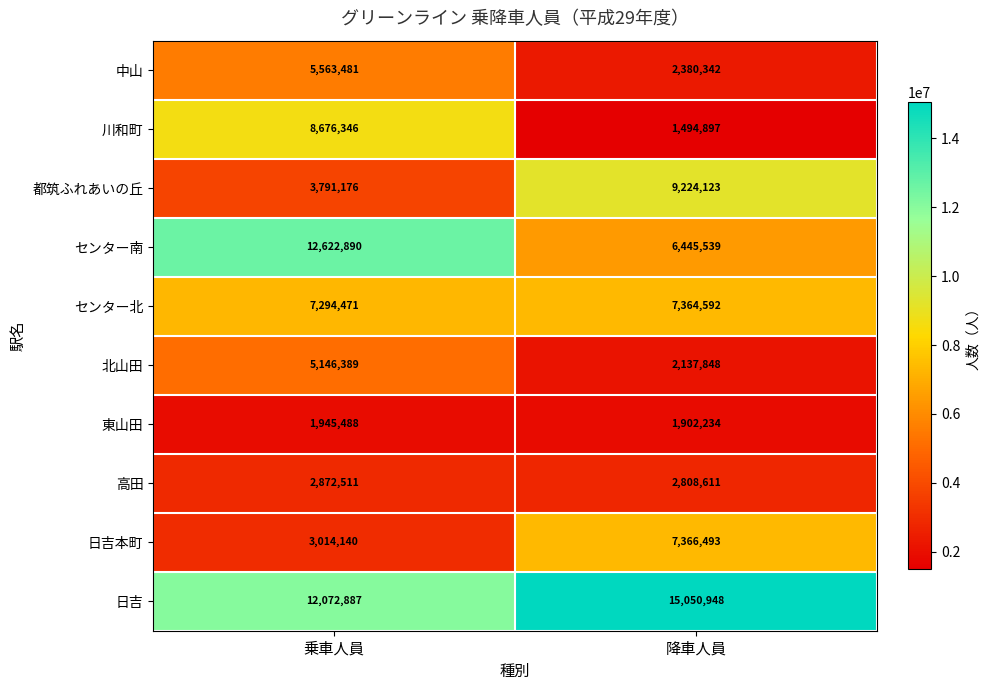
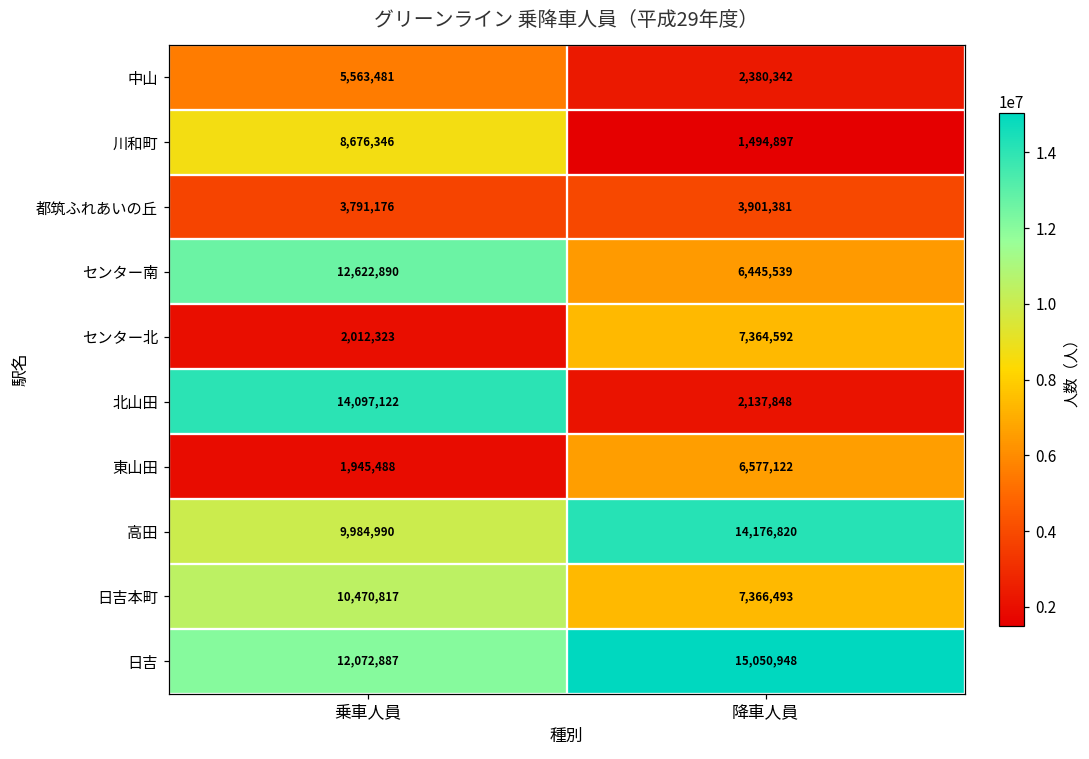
都筑ふれあいの丘, 降車人員: 9,224,123 -> 3,901,381
センター北, 乗車人員: 7,294,471 -> 2,012,323
北山田, 乗車人員: 5,146,389 -> 14,097,122
東山田, 降車人員: 1,902,234 -> 6,577,122
高田, 乗車人員: 2,872,511 -> 9,984,990
高田, 降車人員: 2,808,611 -> 14,176,820
日吉本町, 乗車人員: 3,014,140 -> 10,470,817
